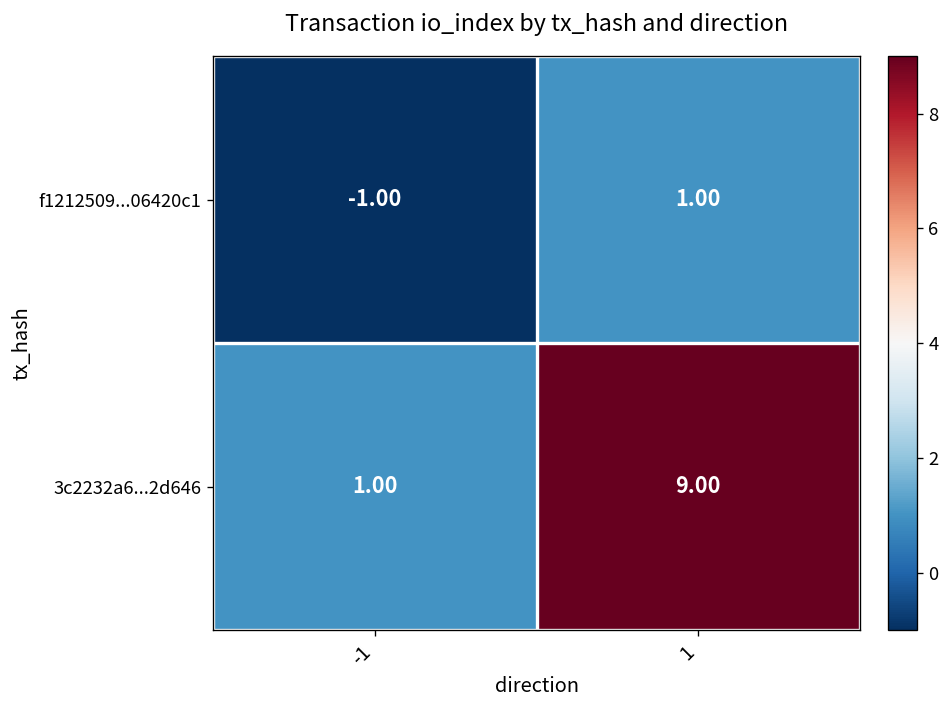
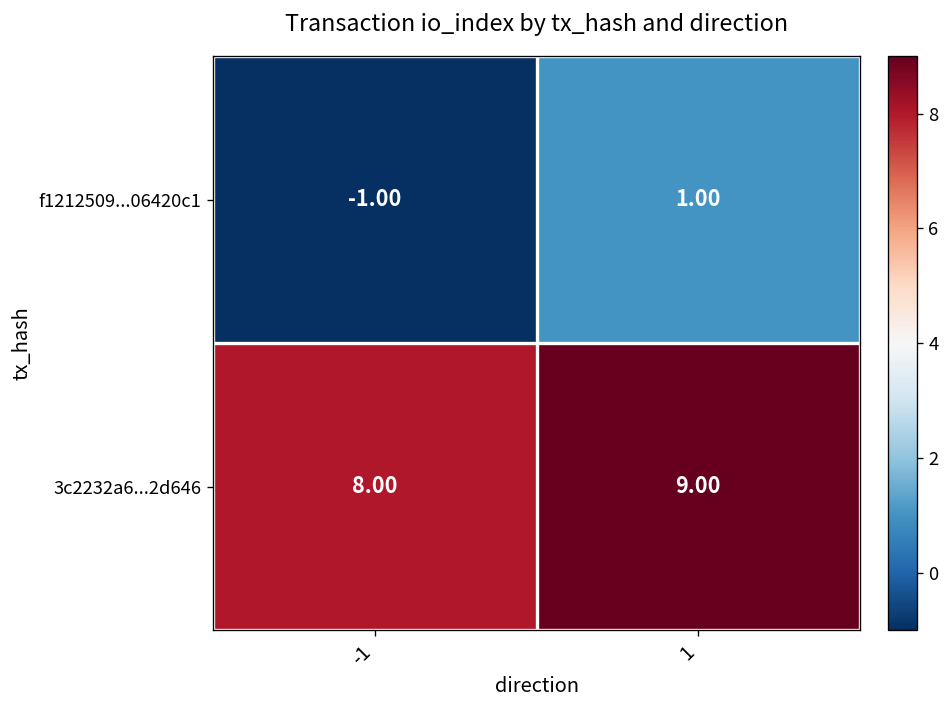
3c2232a6...2d646, -1: 1.00 -> 8.00
